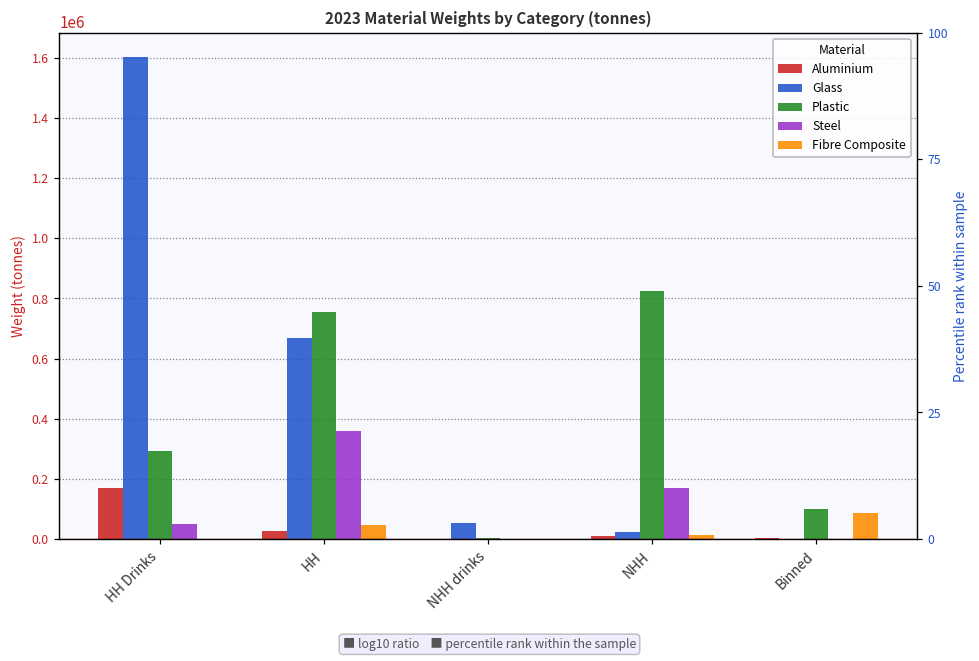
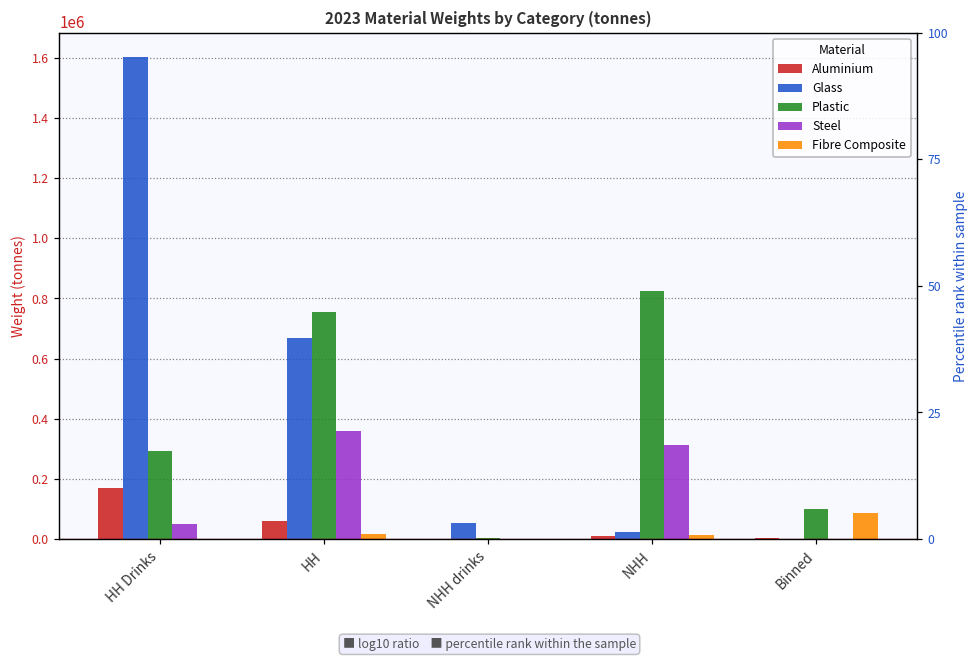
Aluminium, HH: 30000 -> 60000
Fibre Composite, HH: 50000 -> 20000
Steel, NHH: 170000 -> 310000
